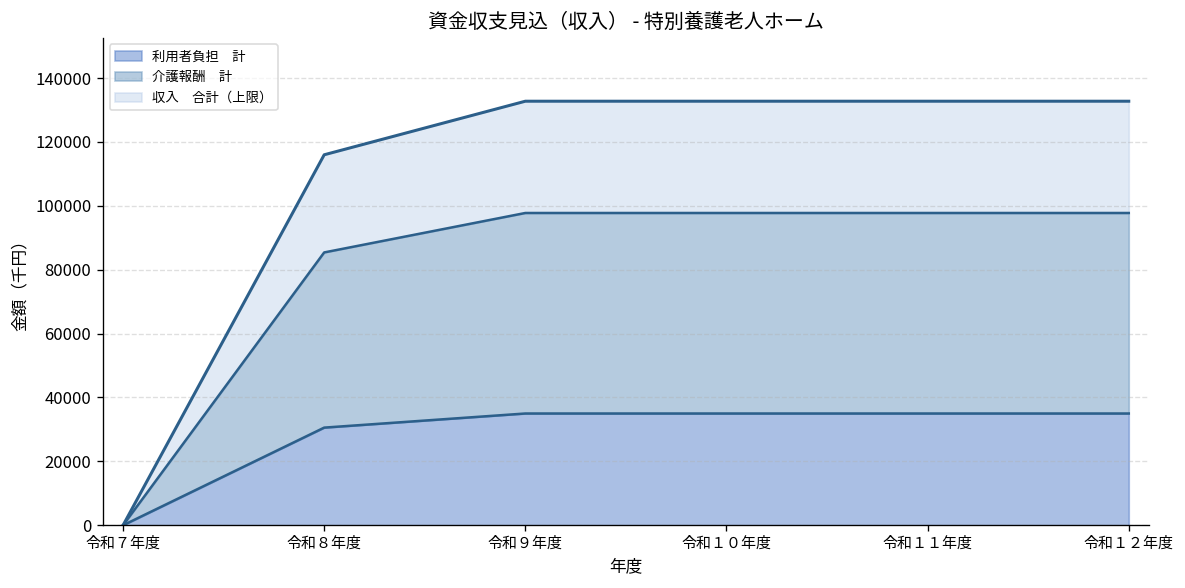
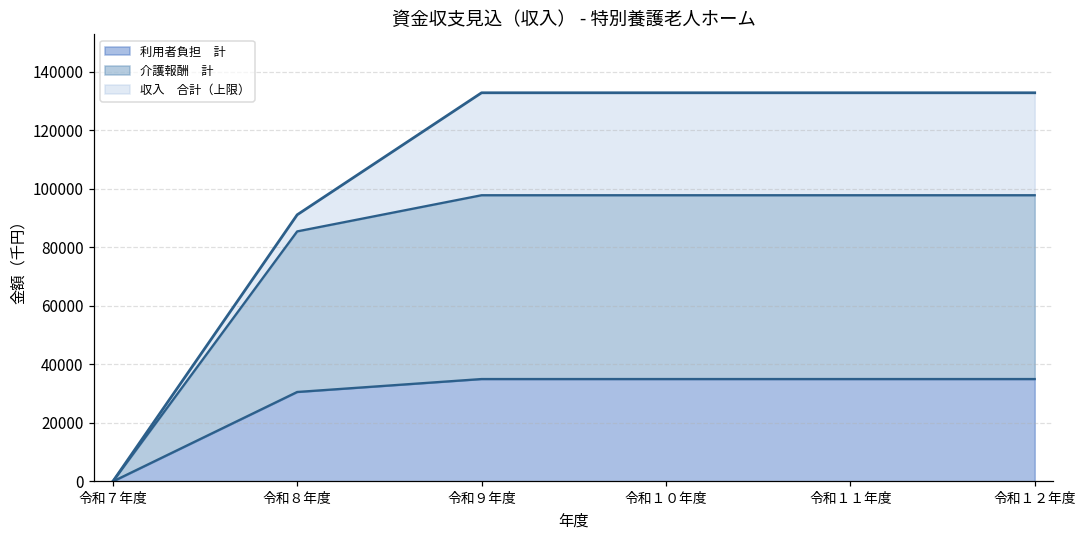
収入 合計（上限）, 令和８年度: 116000 -> 91000
